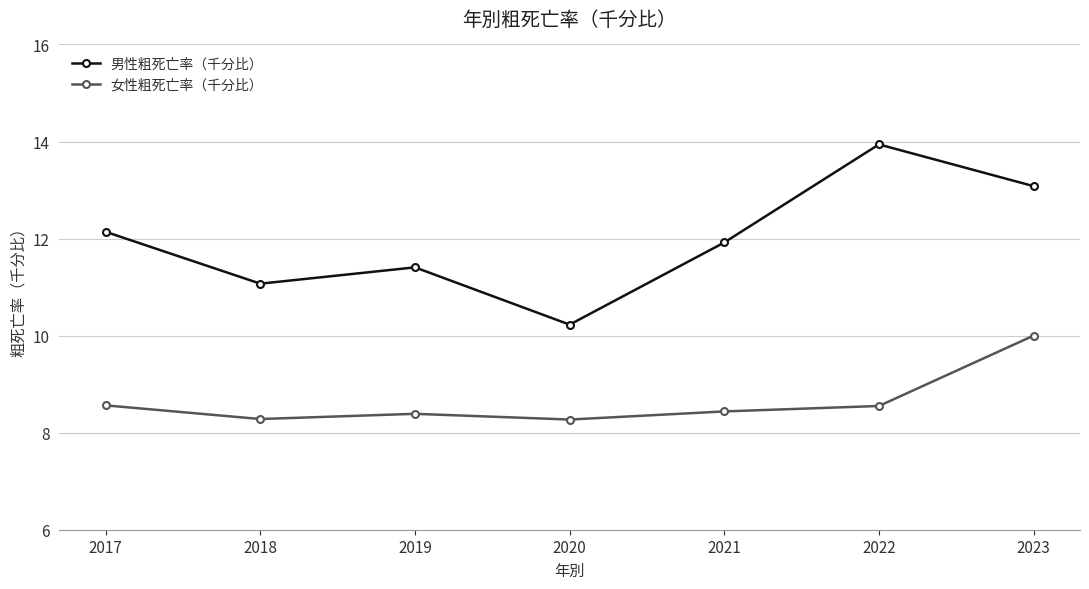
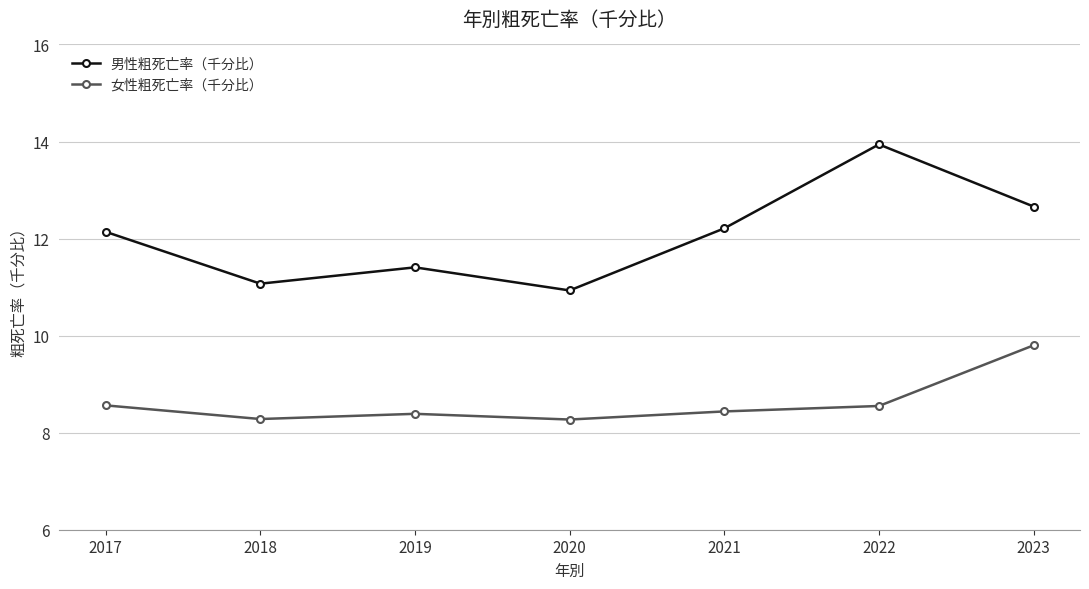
男性粗死亡率（千分比）, 2020: 10.2 -> 10.9
男性粗死亡率（千分比）, 2021: 11.9 -> 12.2
男性粗死亡率（千分比）, 2023: 13.1 -> 12.7
女性粗死亡率（千分比）, 2023: 10.0 -> 9.8
